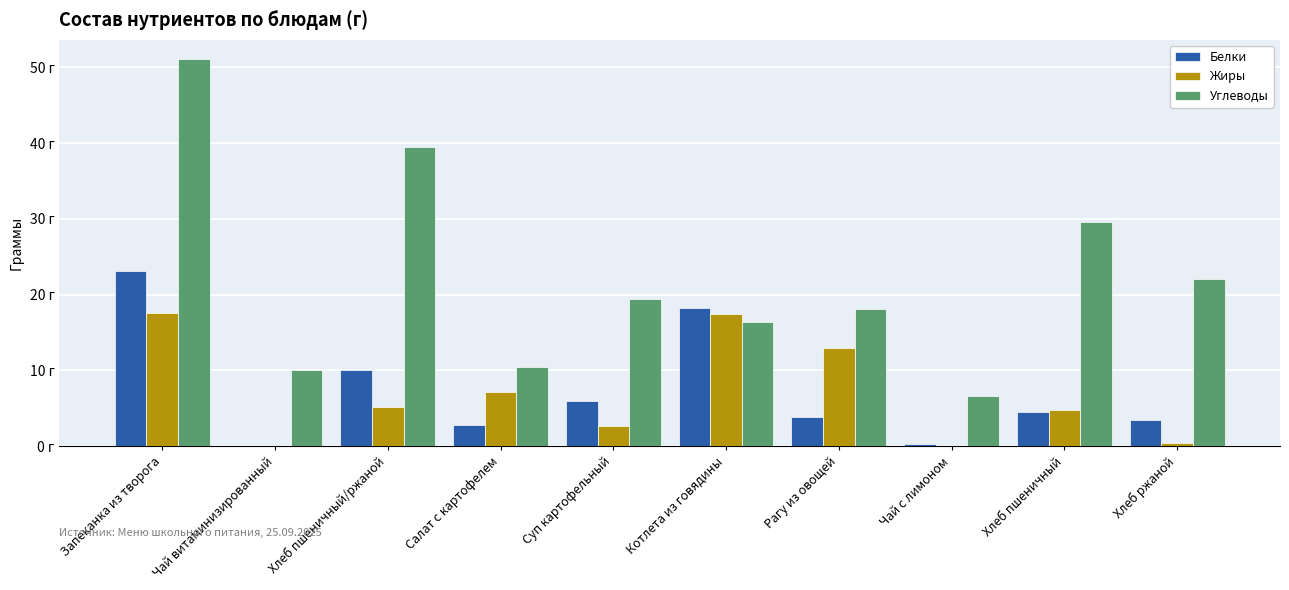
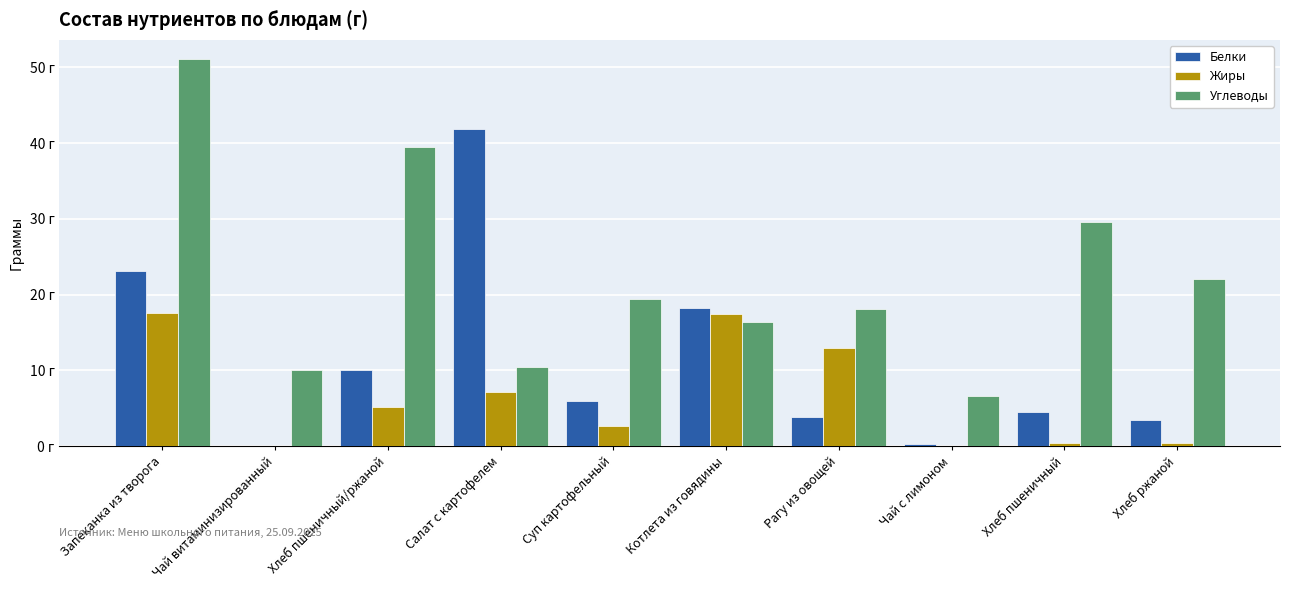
Белки, Салат с картофелем: 3 г -> 42 г
Жиры, Хлеб пшеничный: 5 г -> 0 г
